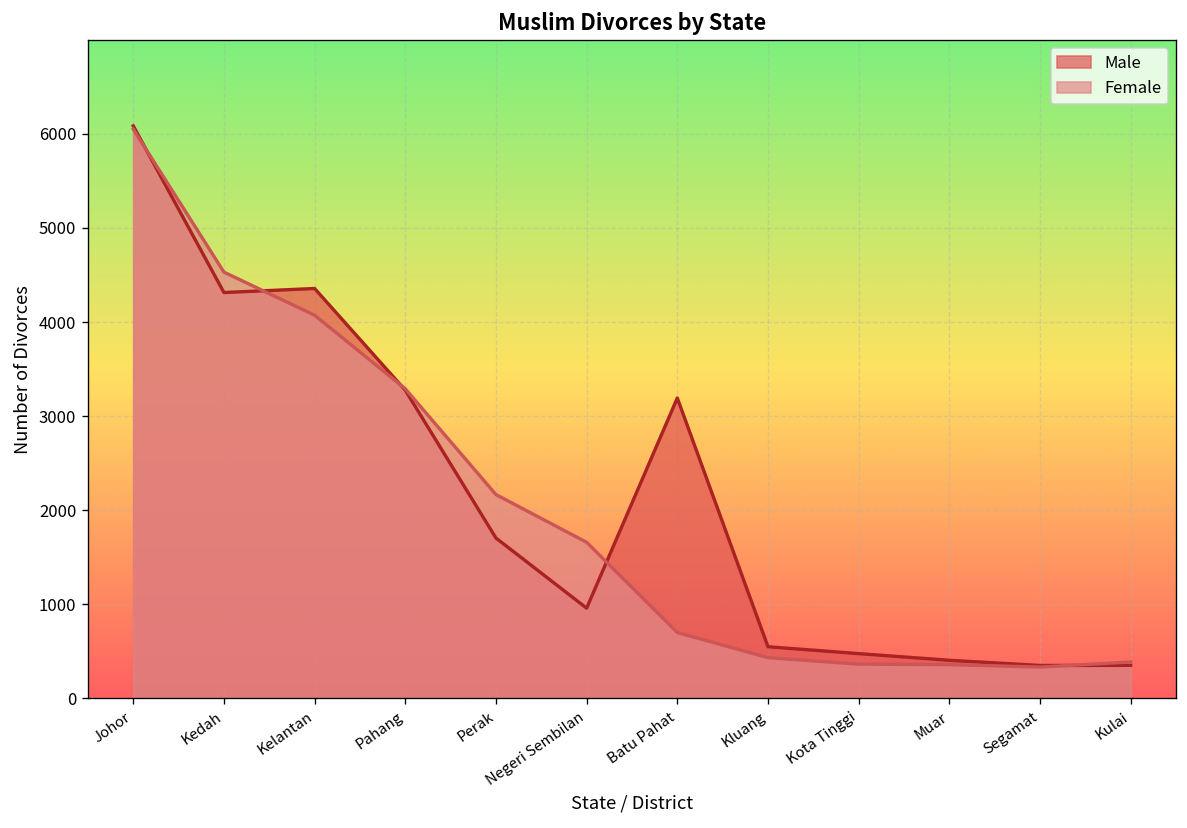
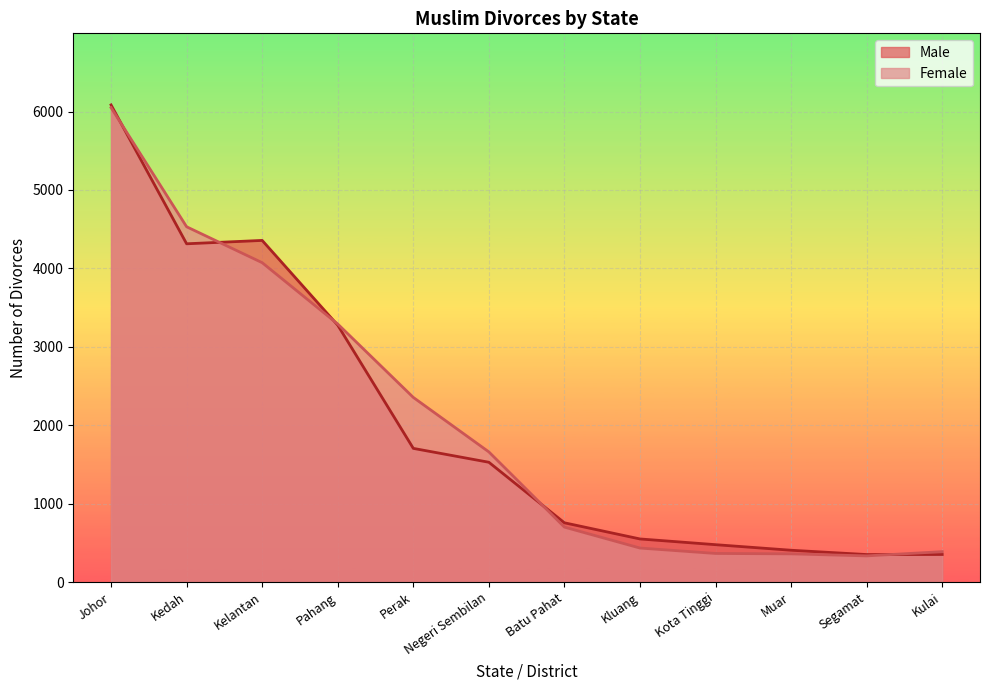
Female, Perak: 2200 -> 2400
Male, Negeri Sembilan: 1000 -> 1500
Male, Batu Pahat: 3200 -> 800
